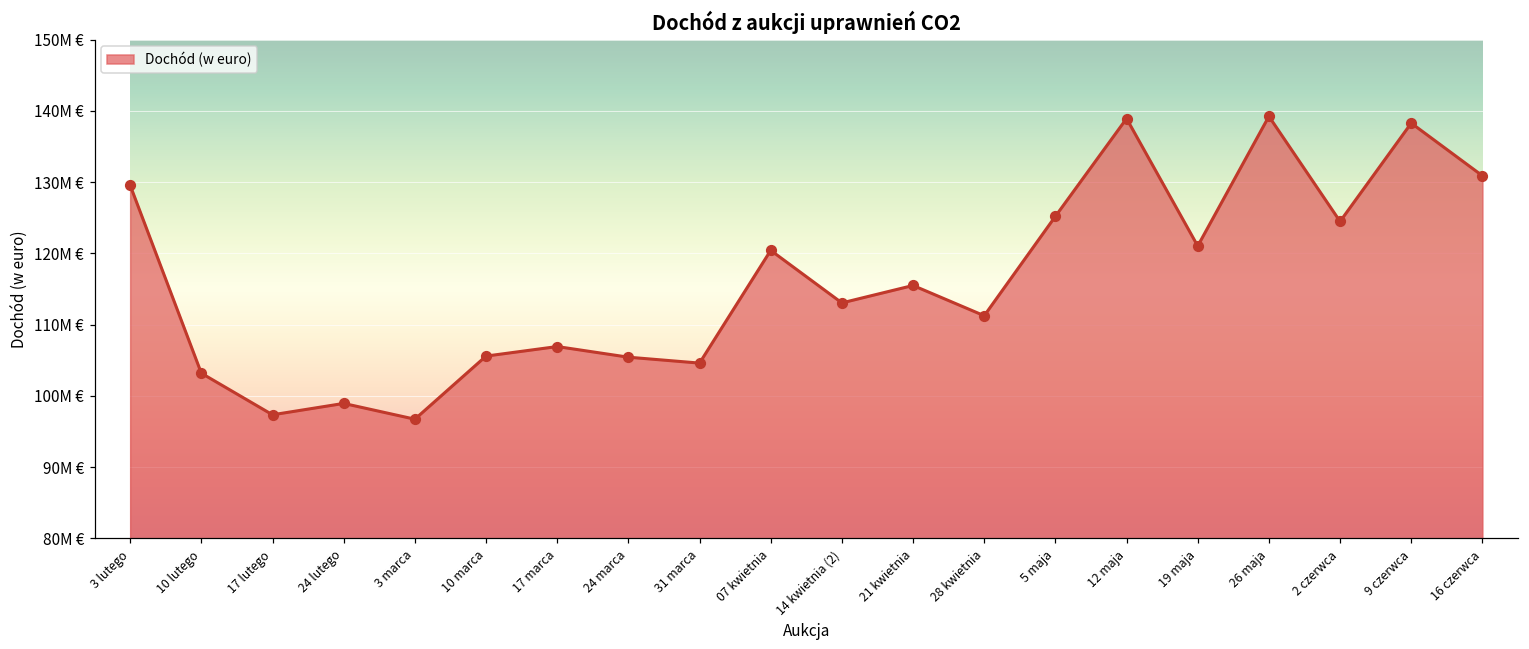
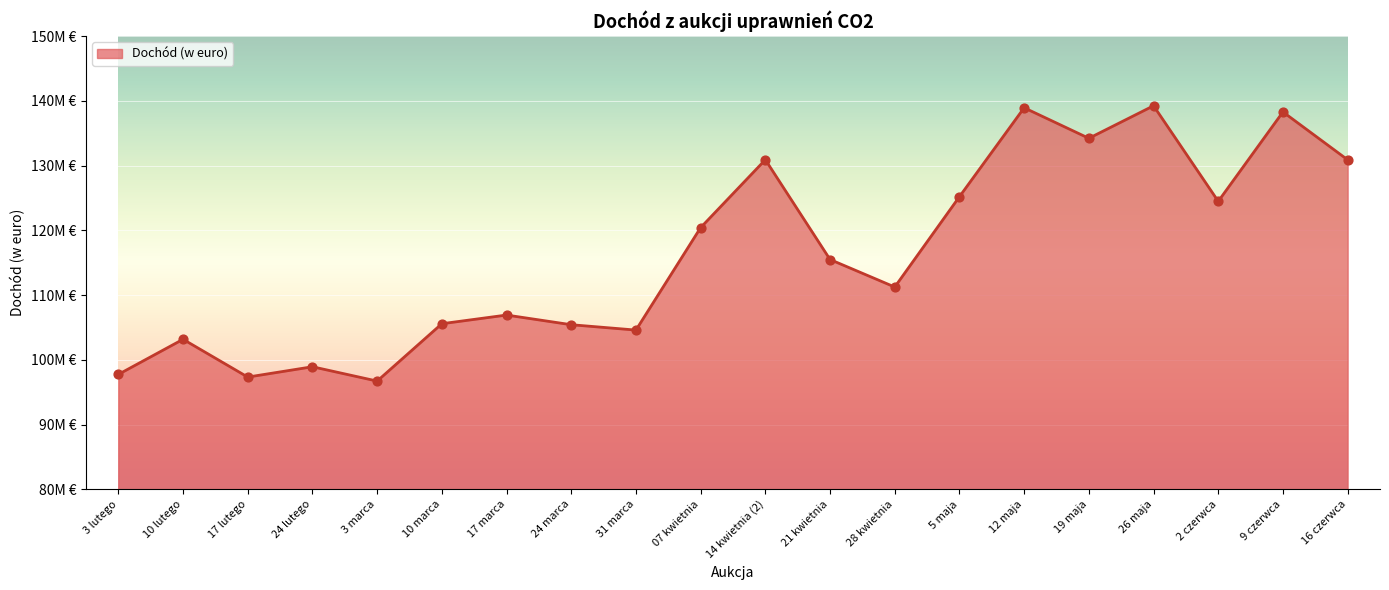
3 lutego: 130M € -> 98M €
14 kwietnia (2): 113M € -> 131M €
19 maja: 121M € -> 134M €
